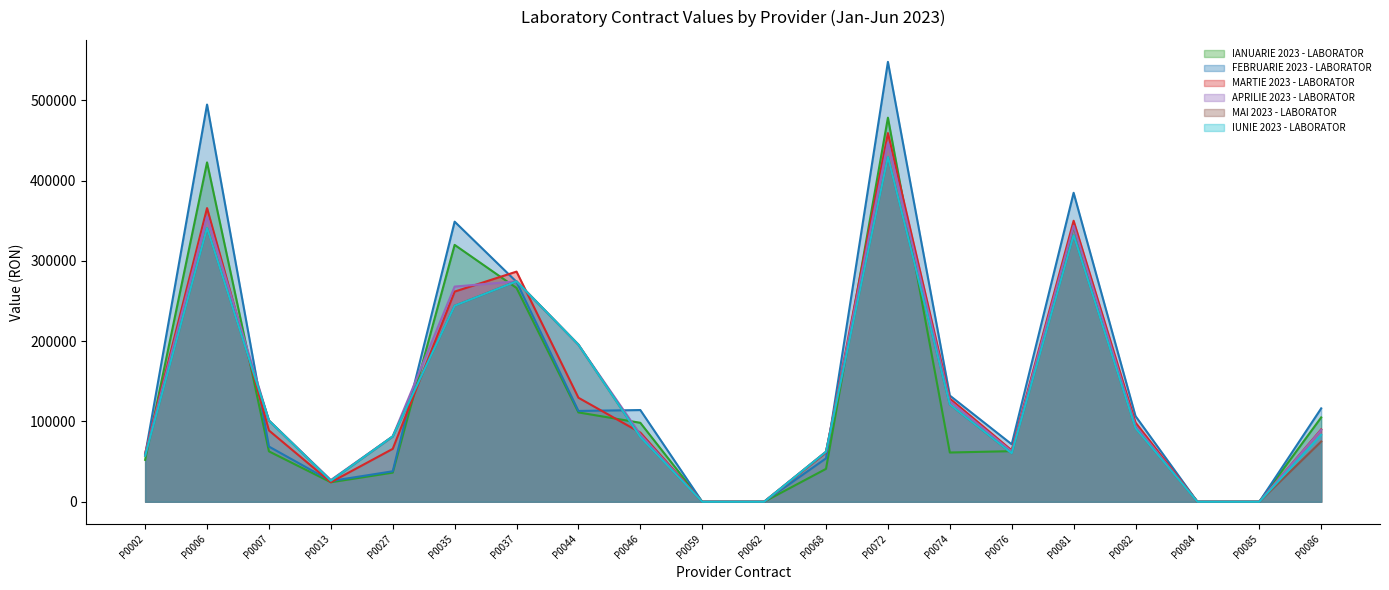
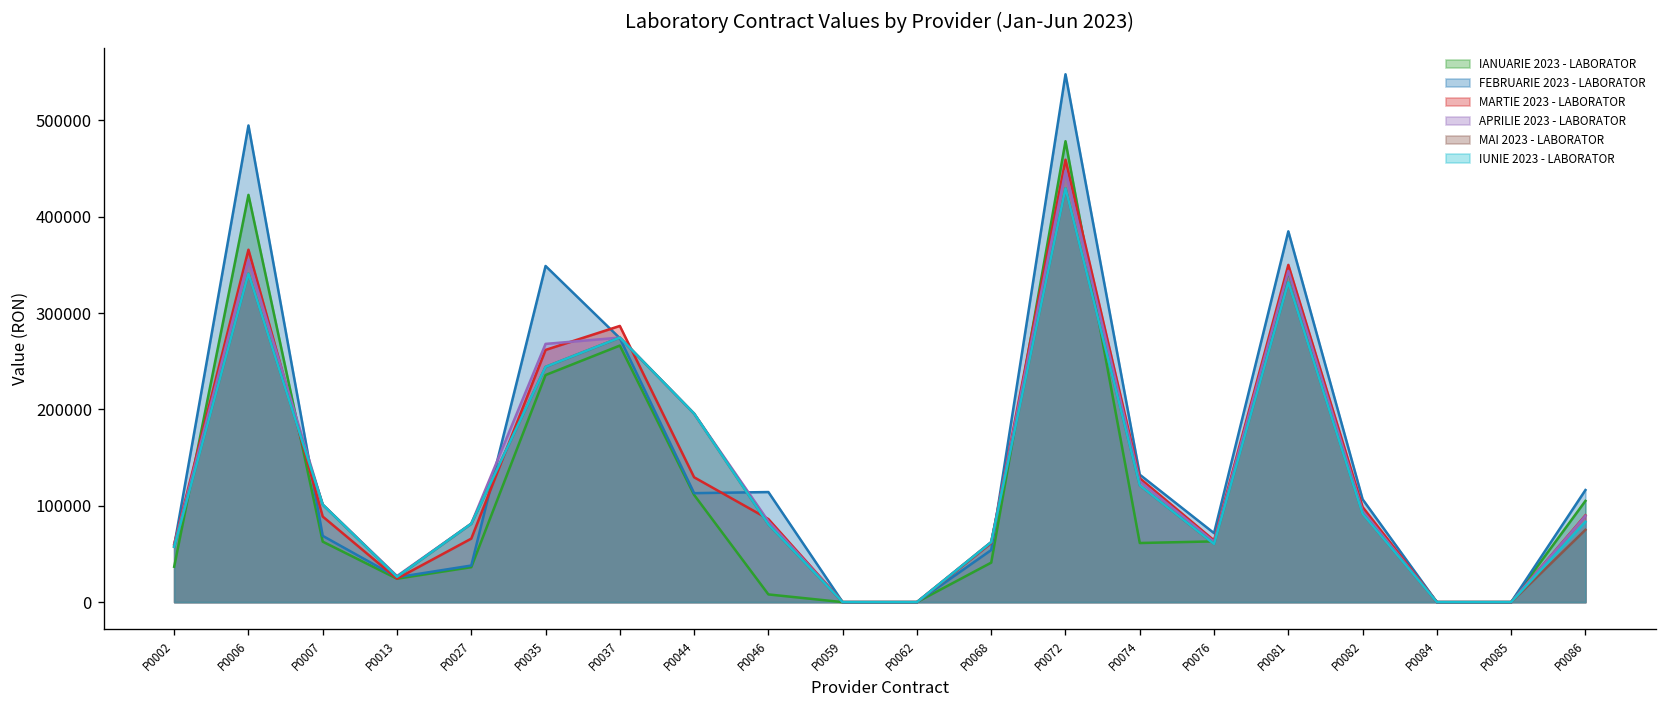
IANUARIE 2023 - LABORATOR, P0002: 50000 -> 40000
IANUARIE 2023 - LABORATOR, P0035: 320000 -> 240000
IANUARIE 2023 - LABORATOR, P0046: 100000 -> 10000
